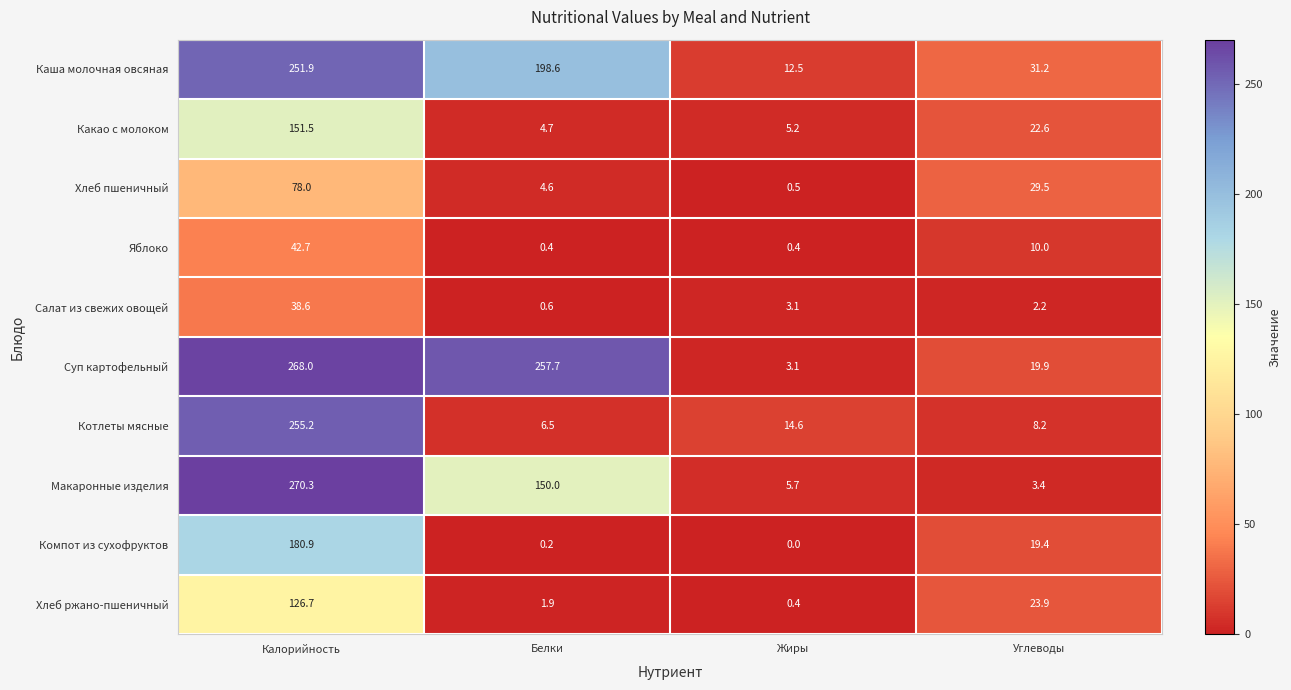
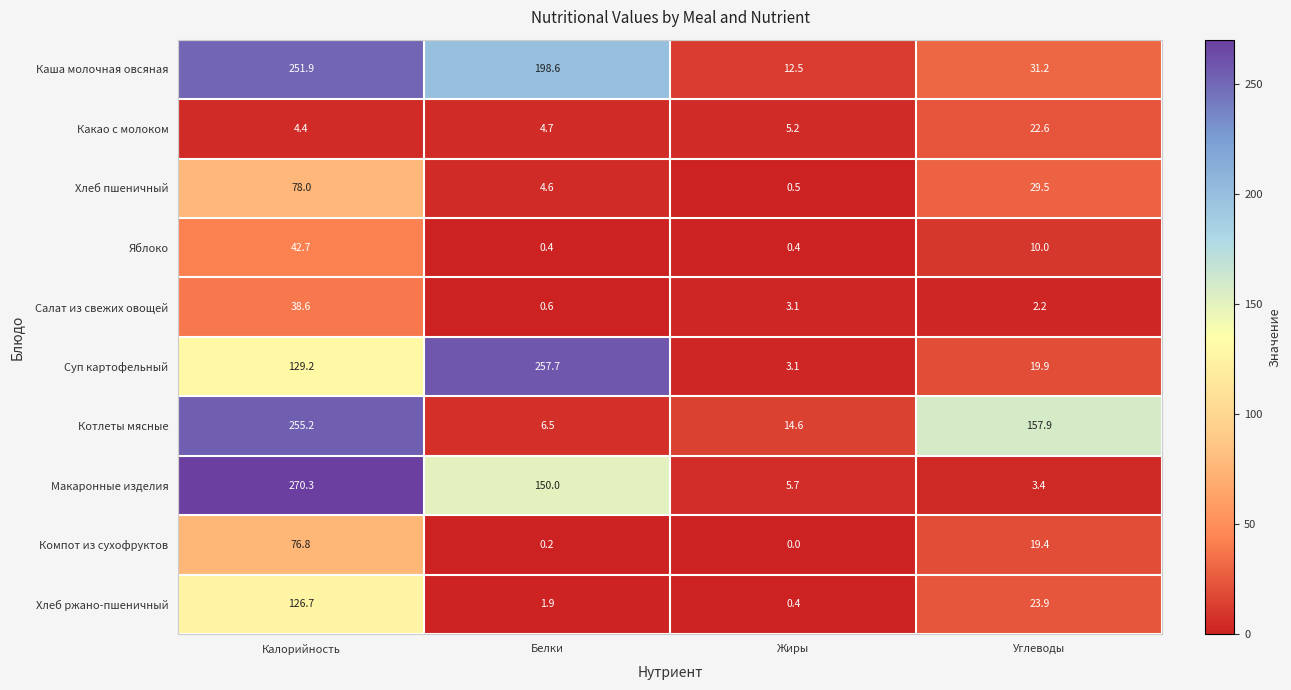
Какао с молоком, Калорийность: 151.5 -> 4.4
Суп картофельный, Калорийность: 268.0 -> 129.2
Котлеты мясные, Углеводы: 8.2 -> 157.9
Компот из сухофруктов, Калорийность: 180.9 -> 76.8
